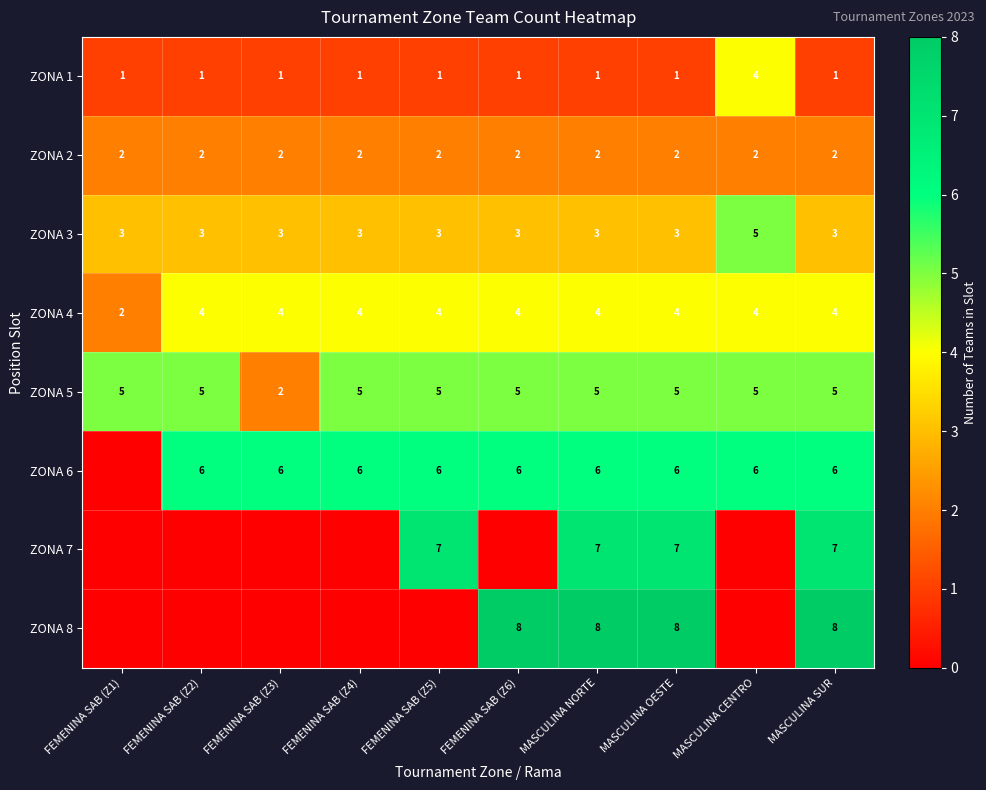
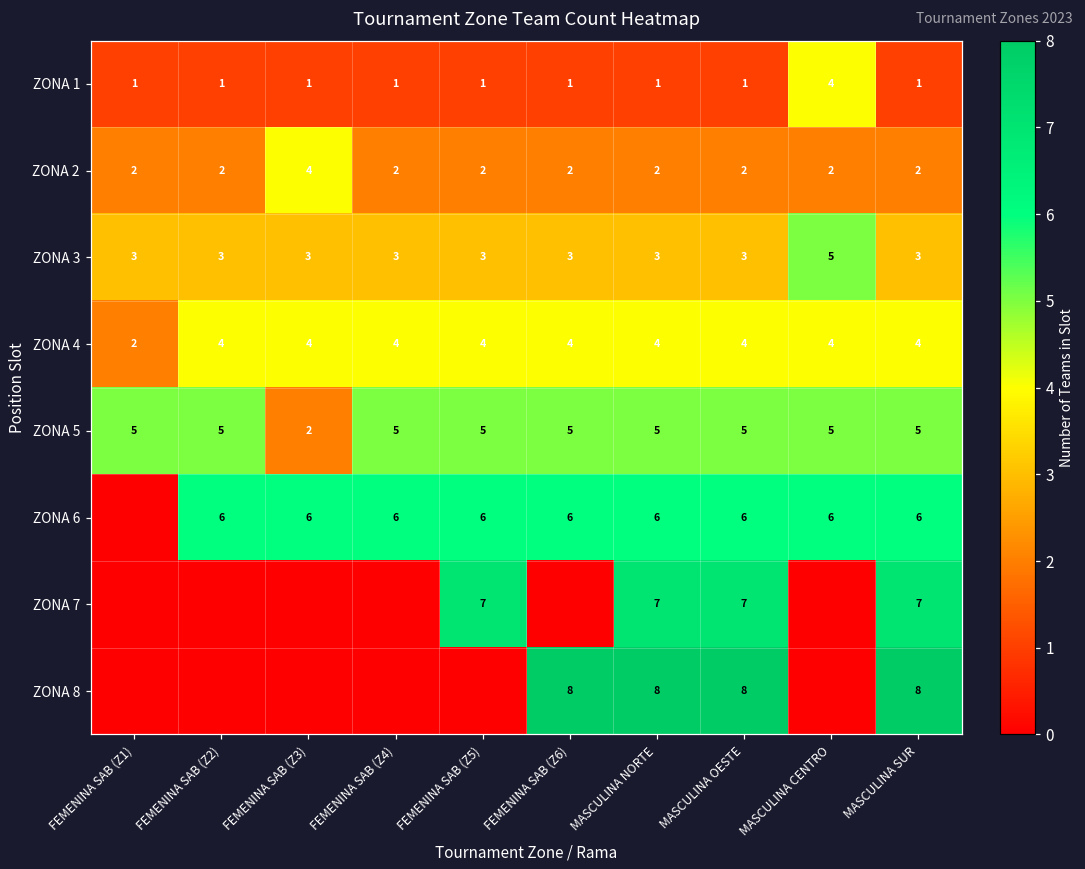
ZONA 2, FEMENINA SAB (Z3): 2 -> 4
